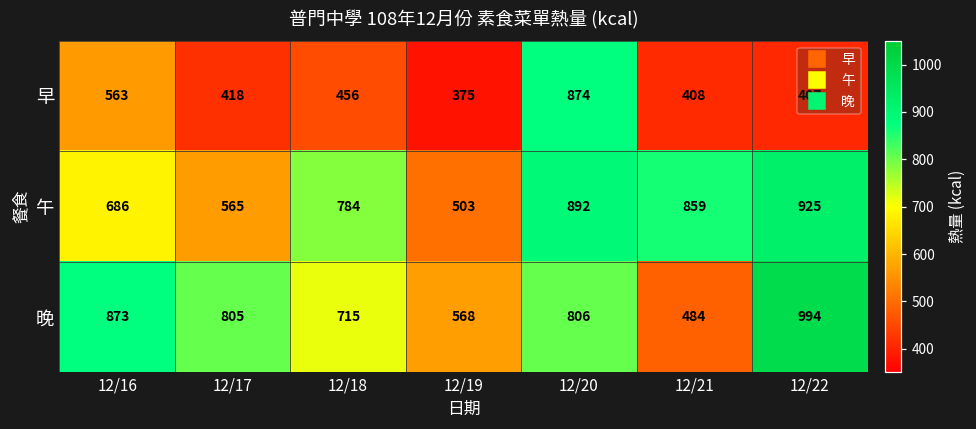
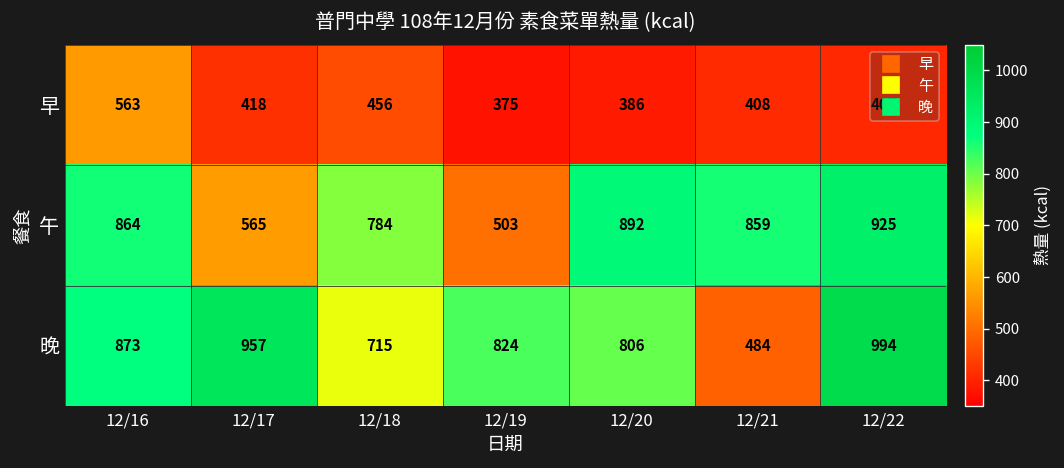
早, 12/20: 874 -> 386
午, 12/16: 686 -> 864
晚, 12/17: 805 -> 957
晚, 12/19: 568 -> 824
